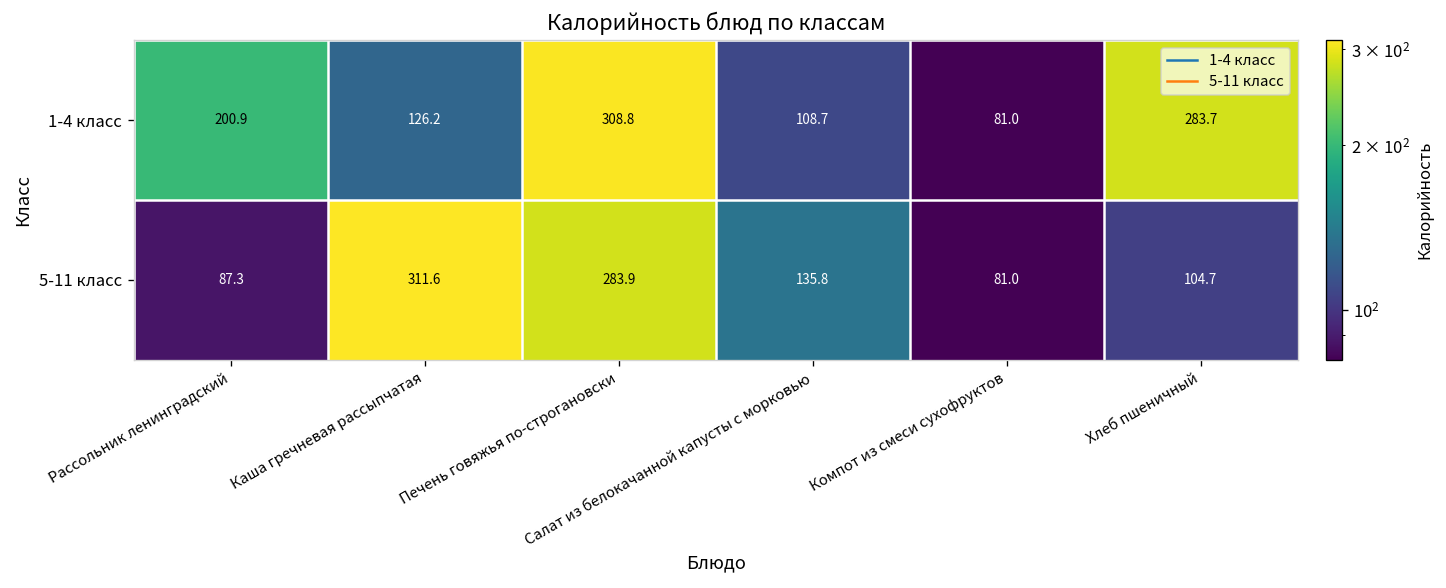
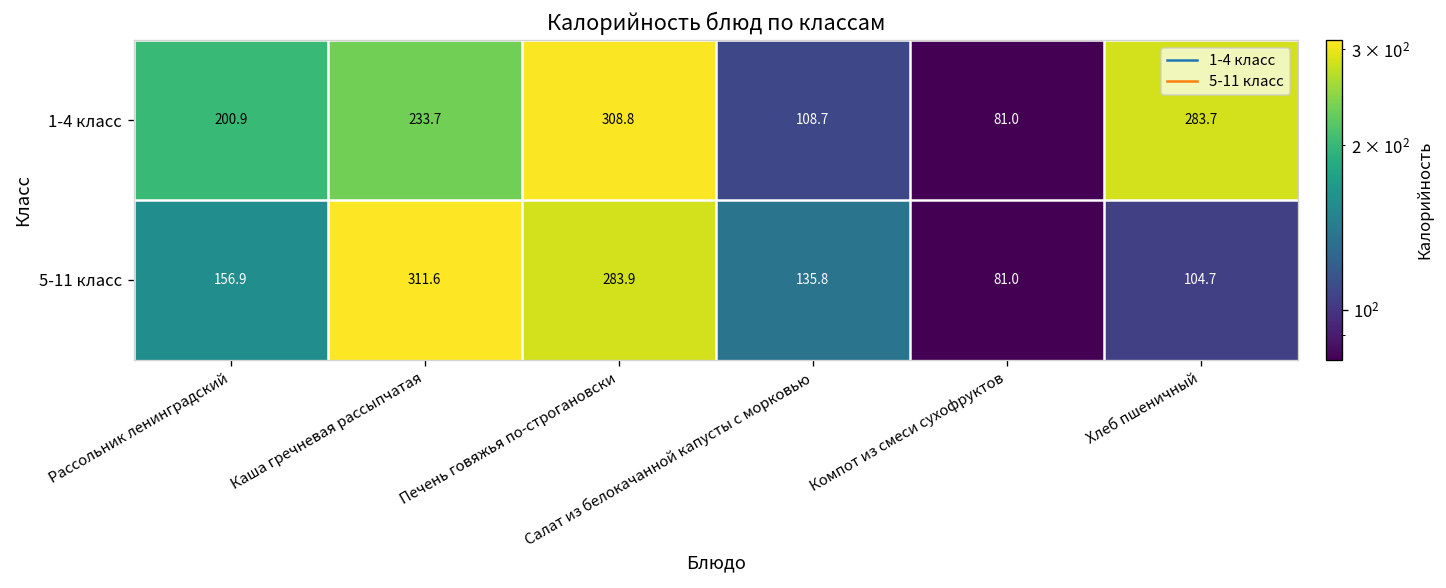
1-4 класс, Каша гречневая рассыпчатая: 126.2 -> 233.7
5-11 класс, Рассольник ленинградский: 87.3 -> 156.9
